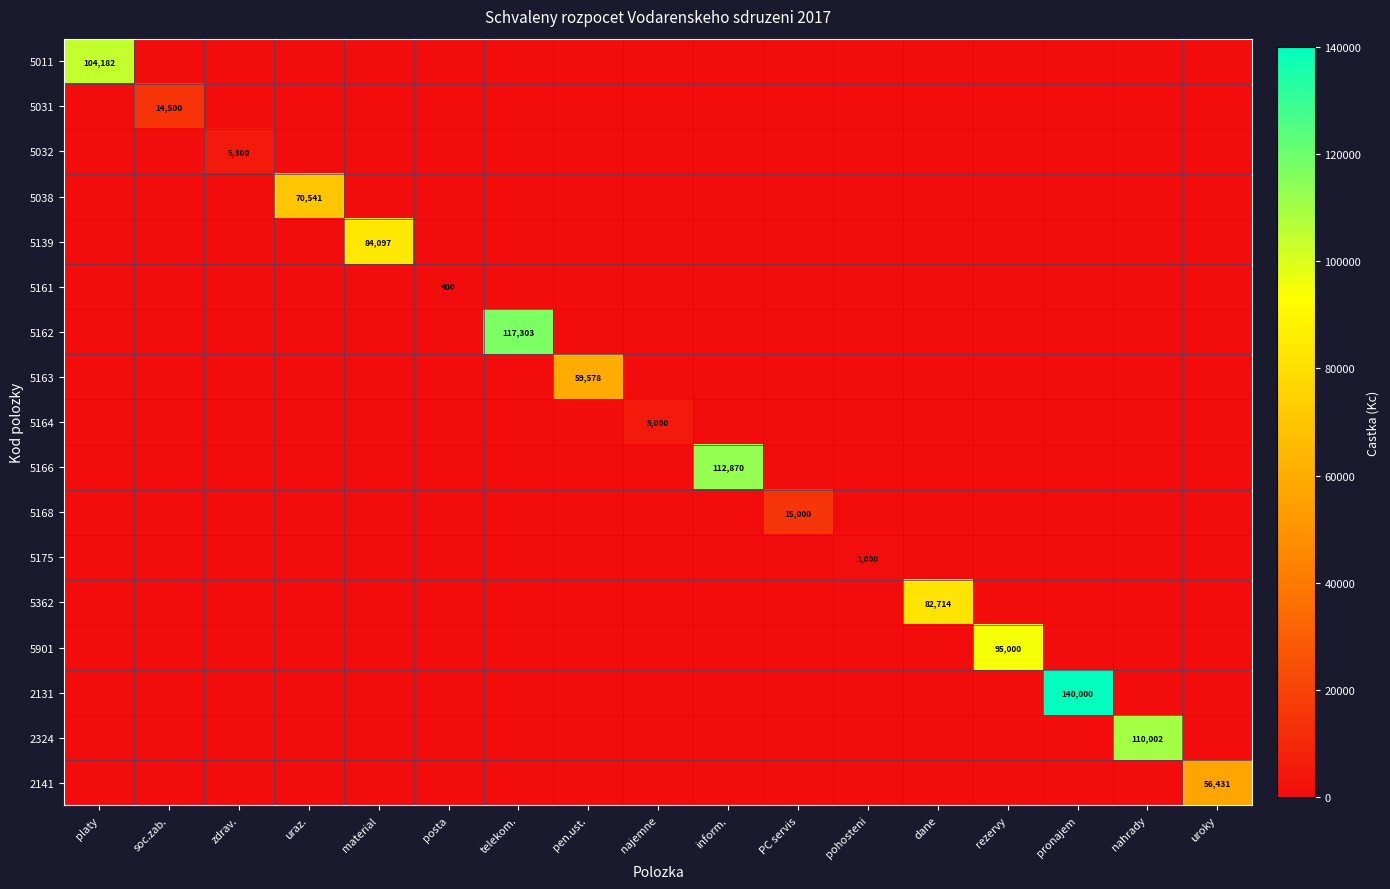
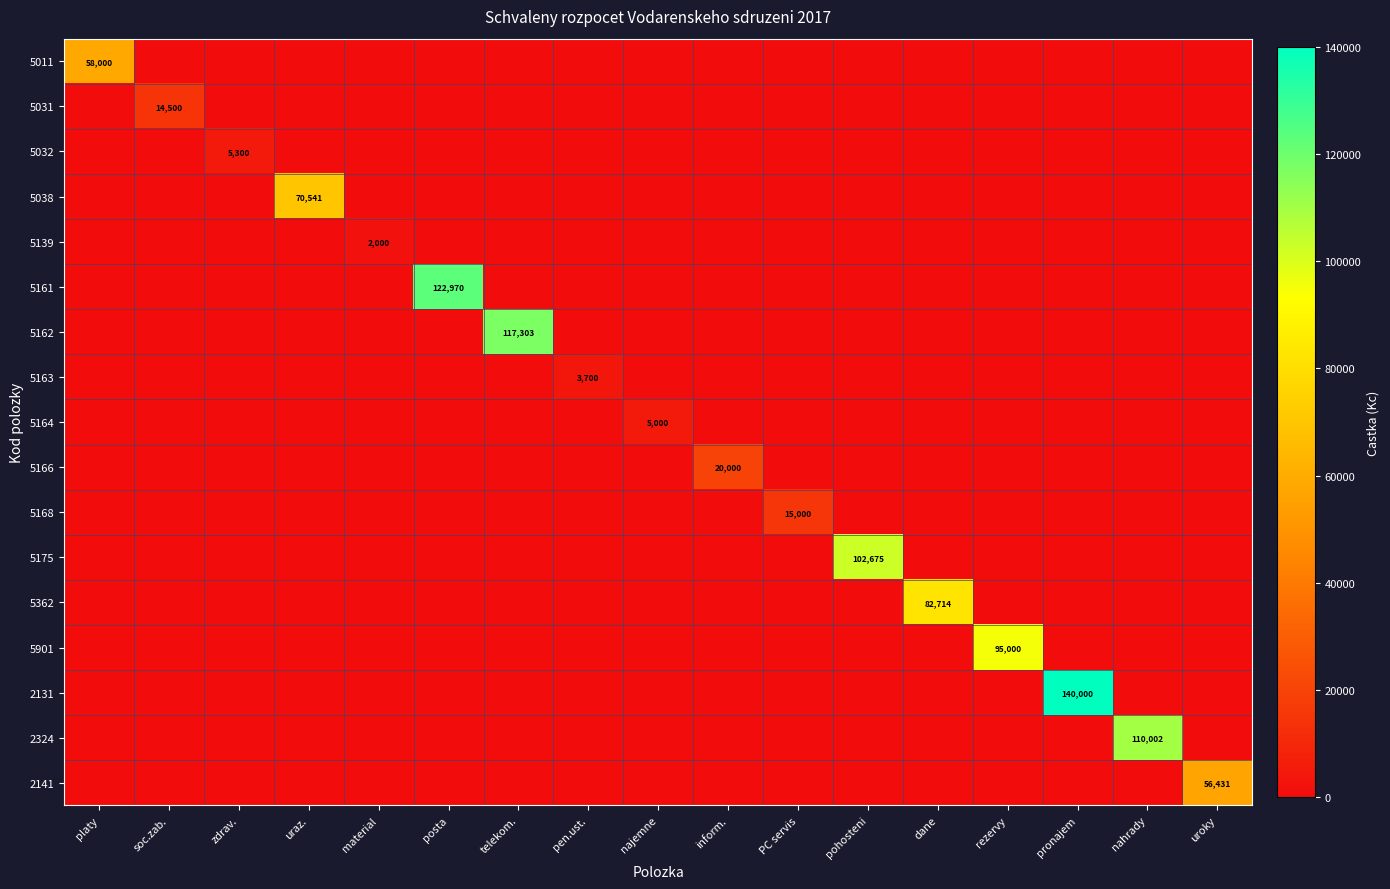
5011, platy: 104,182 -> 58,000
5139, material: 84,097 -> 2,000
5161, posta: 400 -> 122,970
5163, pen.ust.: 59,578 -> 3,700
5166, inform.: 112,870 -> 20,000
5175, pohosteni: 1,000 -> 102,675
